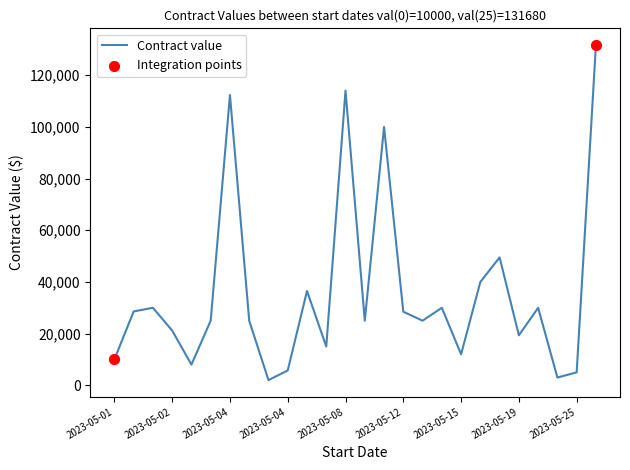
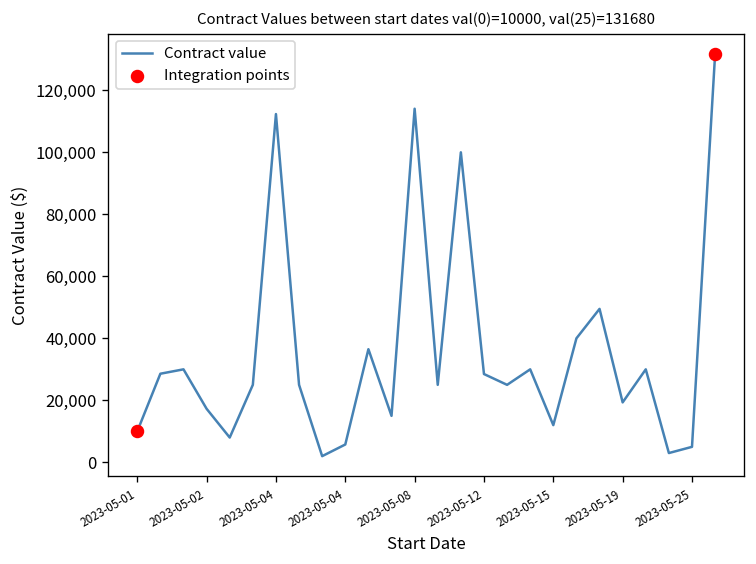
Contract value, 2023-05-02: 21,000 -> 17,000
